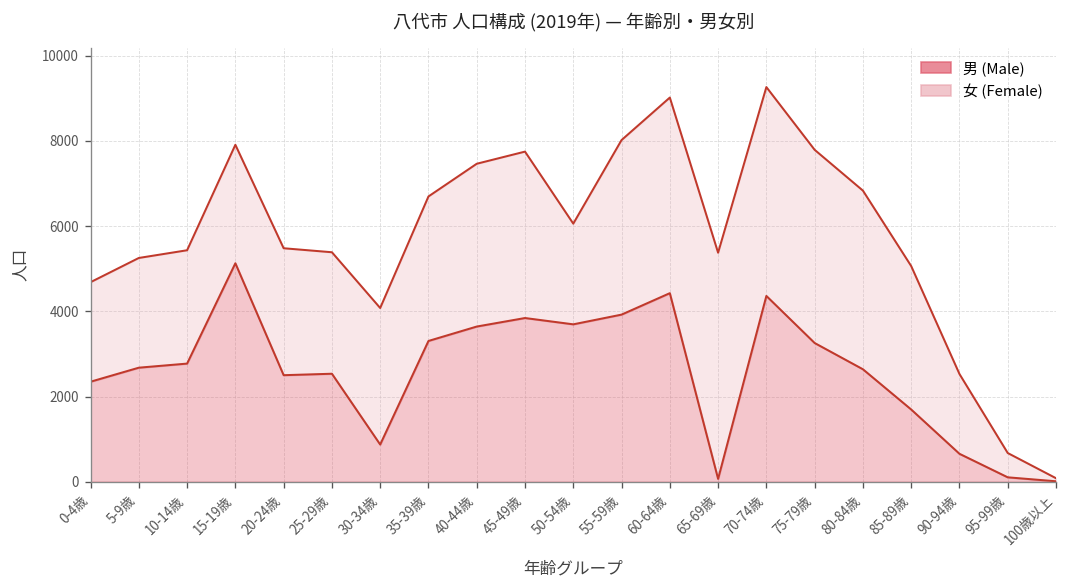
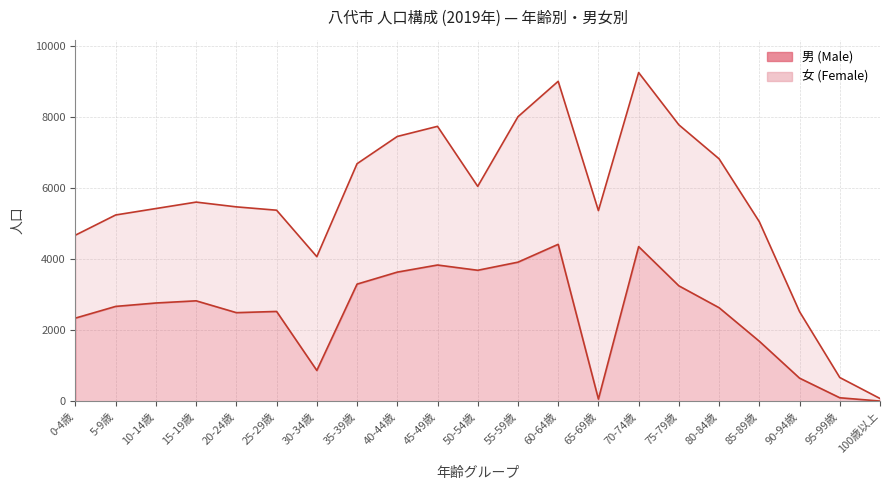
男 (Male), 15-19歳: 5100 -> 2800
